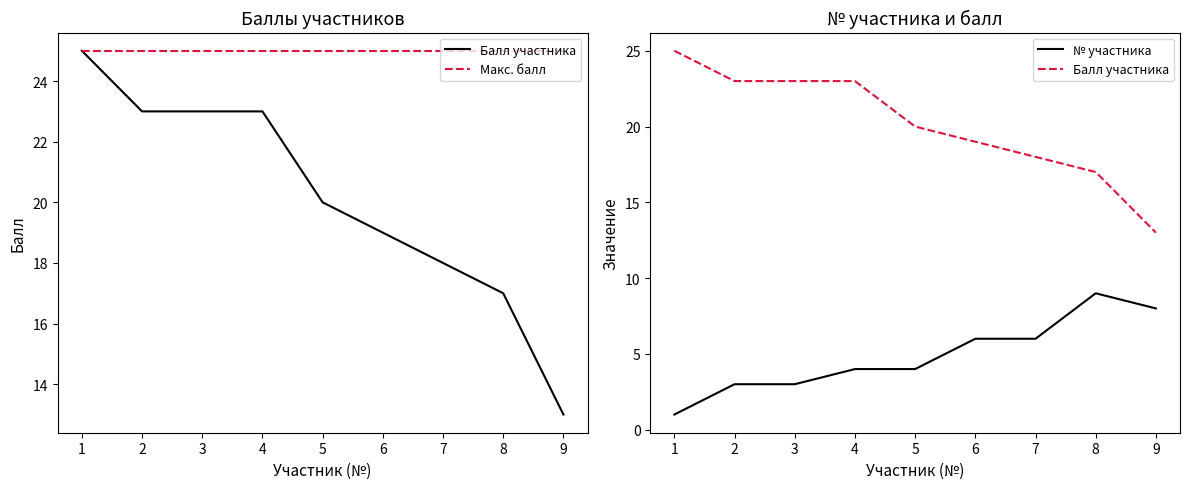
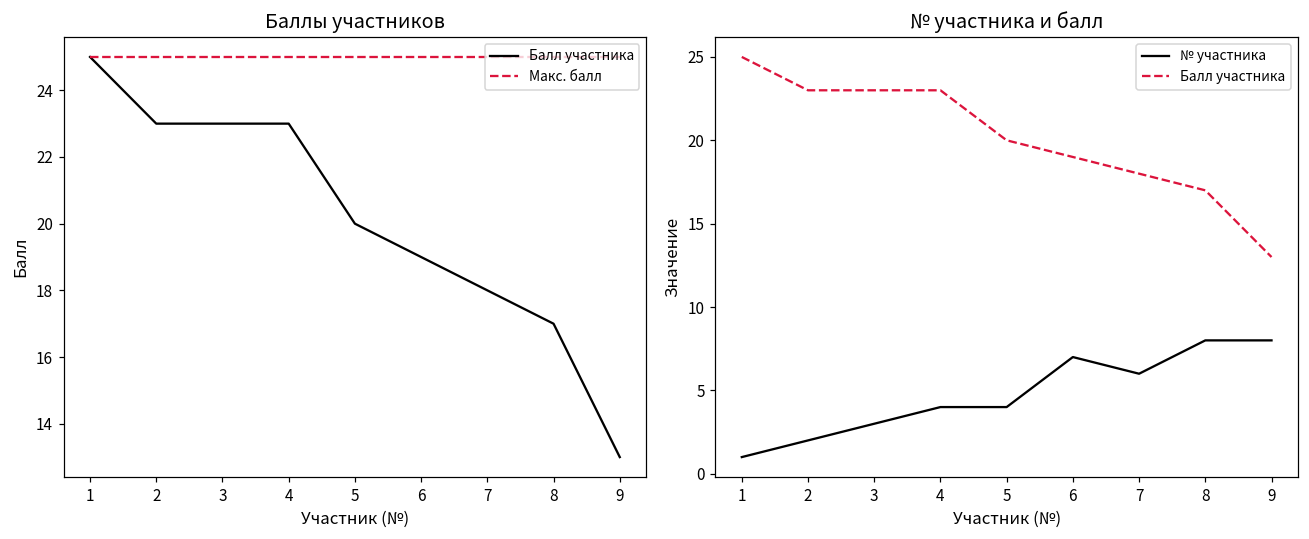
№ участника и балл, № участника, 2: 3 -> 2
№ участника и балл, № участника, 6: 6 -> 7
№ участника и балл, № участника, 8: 9 -> 8
